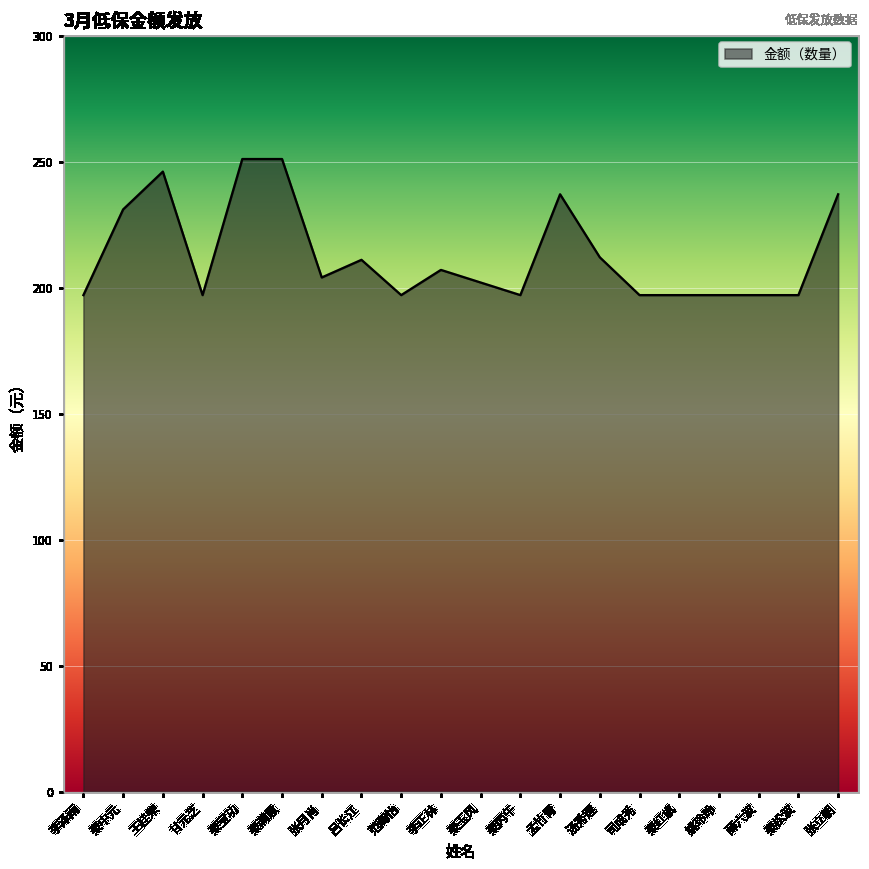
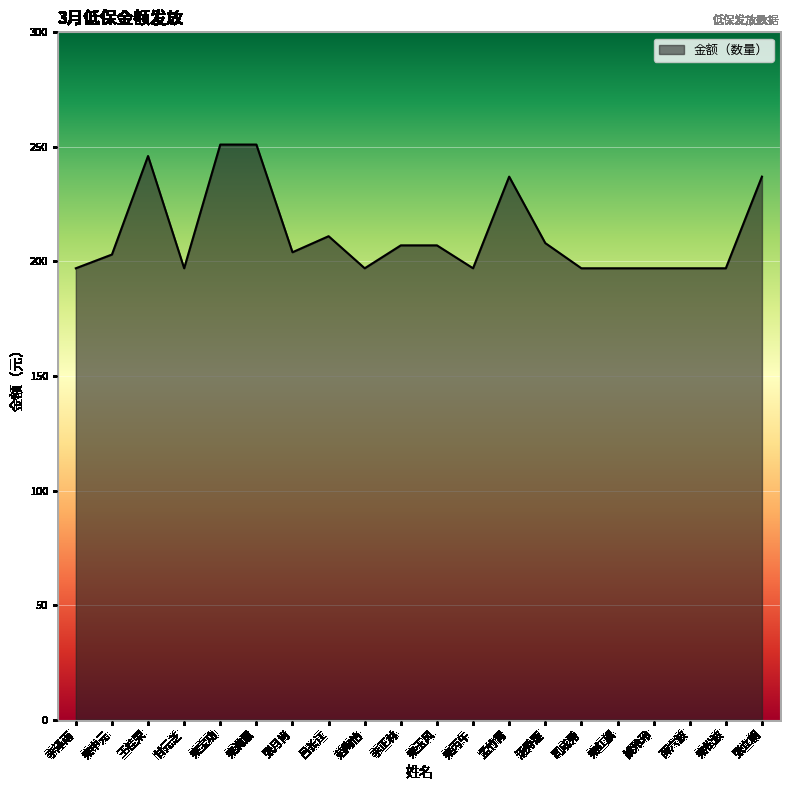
秦中元: 231 -> 203
秦玉风: 202 -> 207
汤秀莲: 212 -> 208
